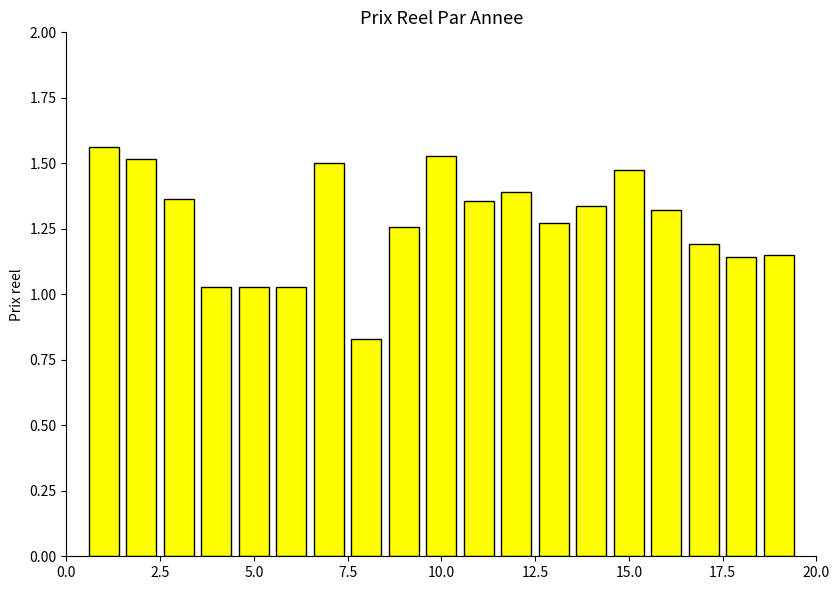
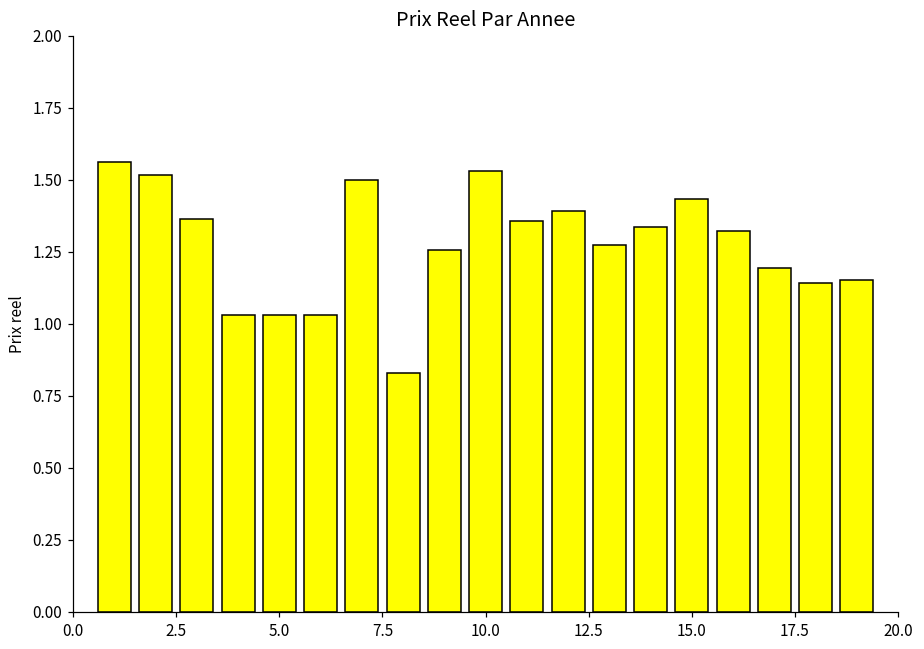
15.0: 1.47 -> 1.43
